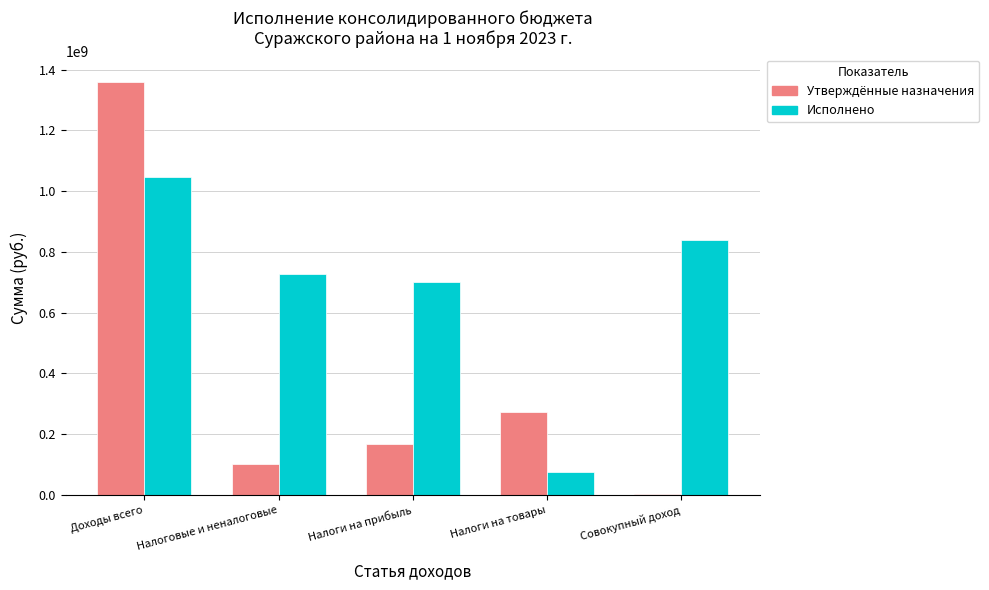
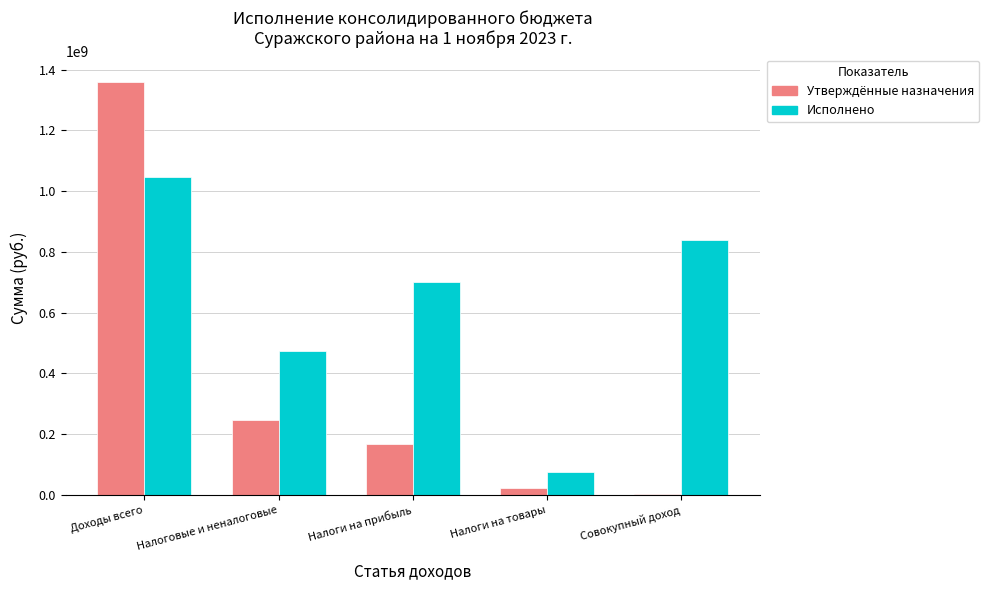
Утверждённые назначения, Налоговые и неналоговые: 100000000 -> 250000000
Исполнено, Налоговые и неналоговые: 730000000 -> 470000000
Утверждённые назначения, Налоги на товары: 270000000 -> 20000000
